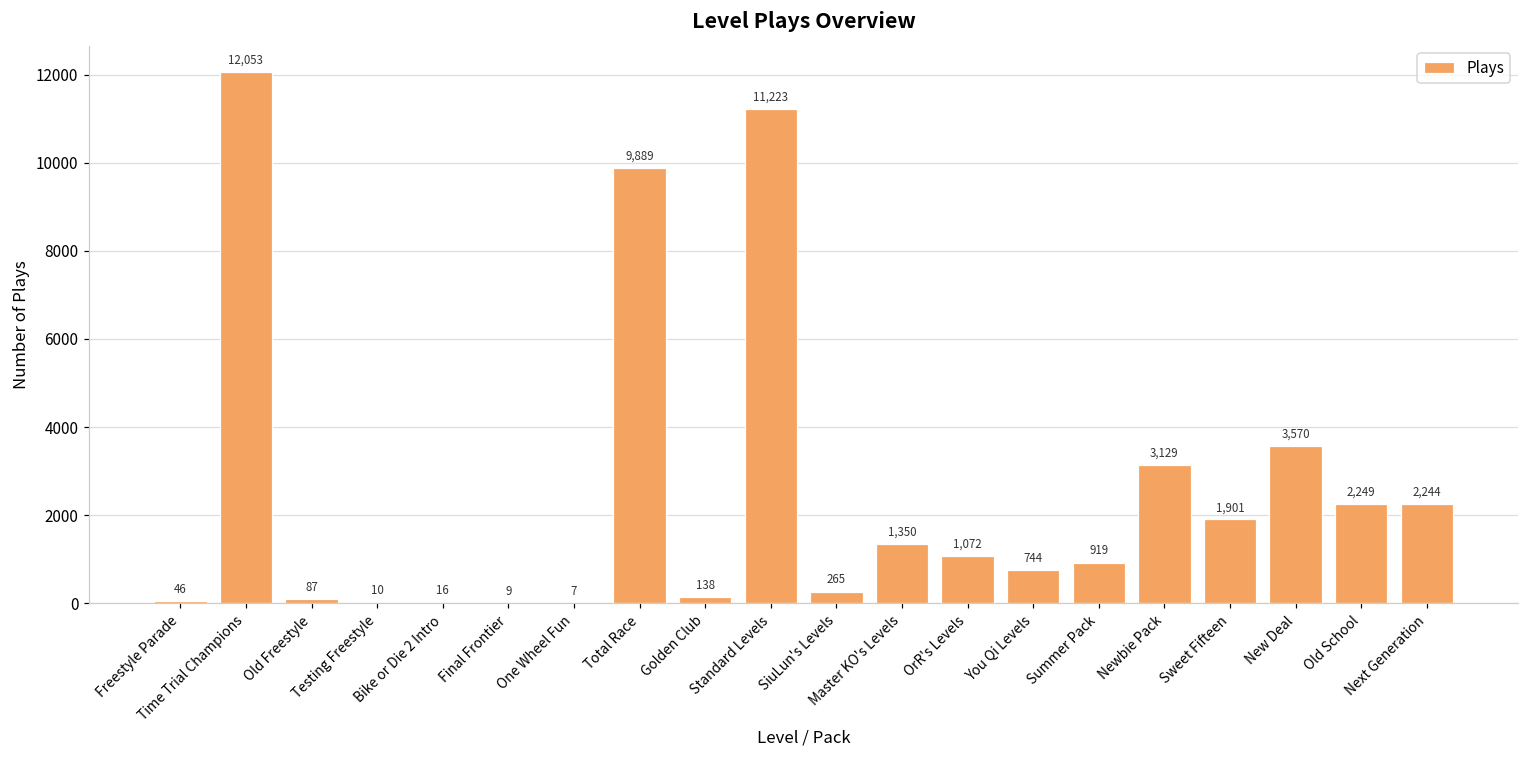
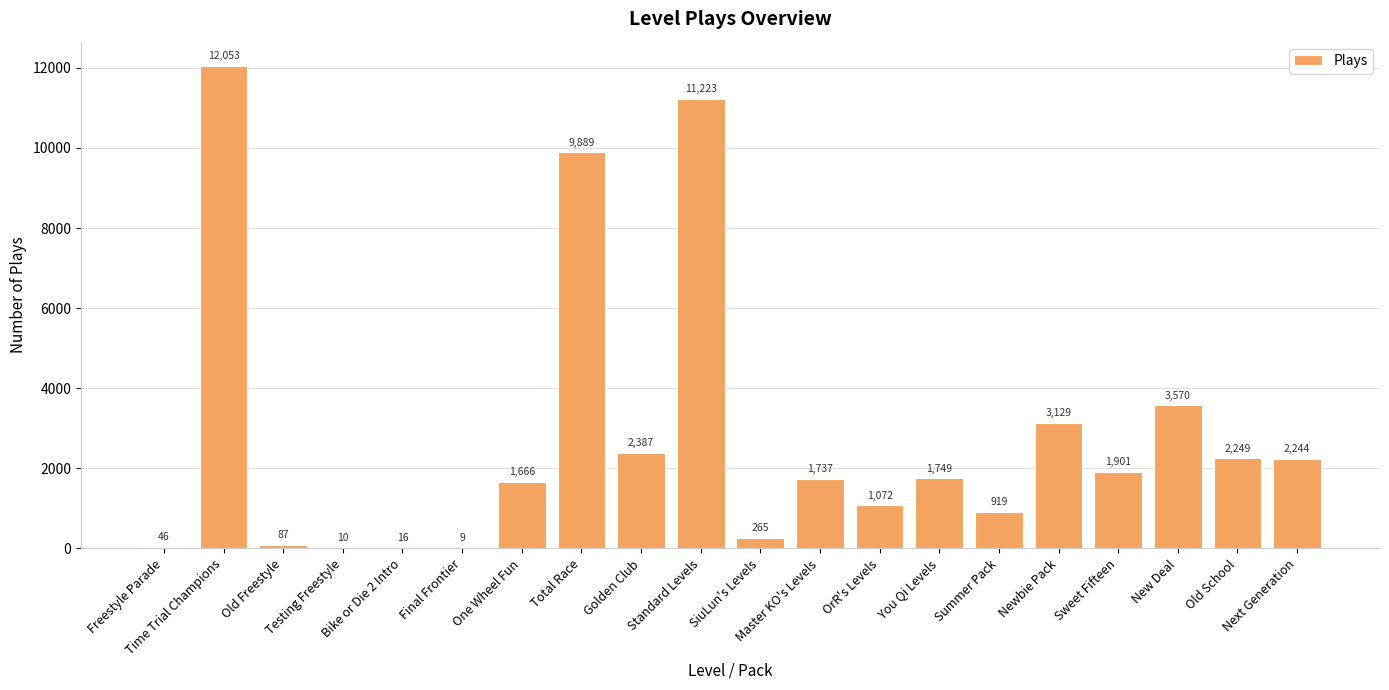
One Wheel Fun: 7 -> 1,666
Golden Club: 138 -> 2,387
Master KO's Levels: 1,350 -> 1,737
You Qi Levels: 744 -> 1,749
